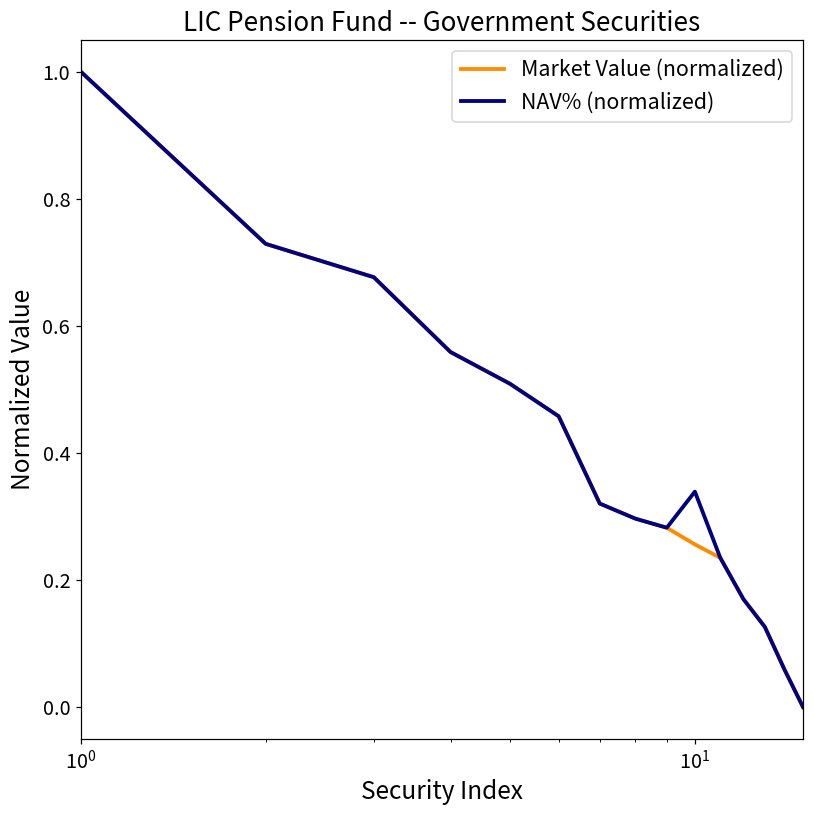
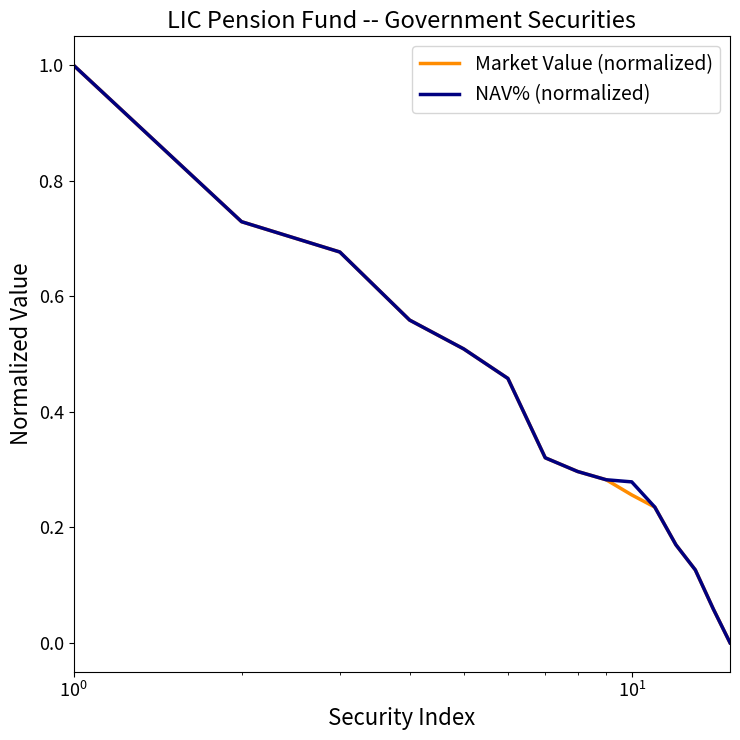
NAV% (normalized), 10^1: 0.34 -> 0.28
